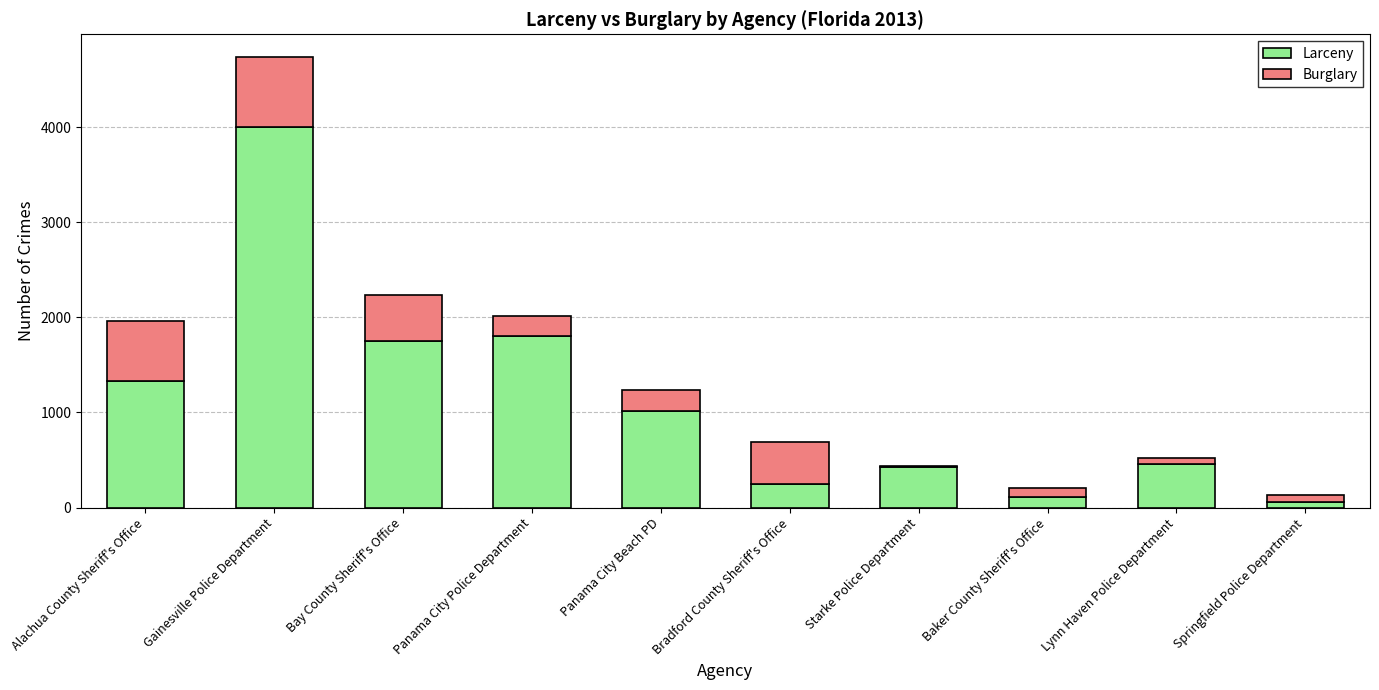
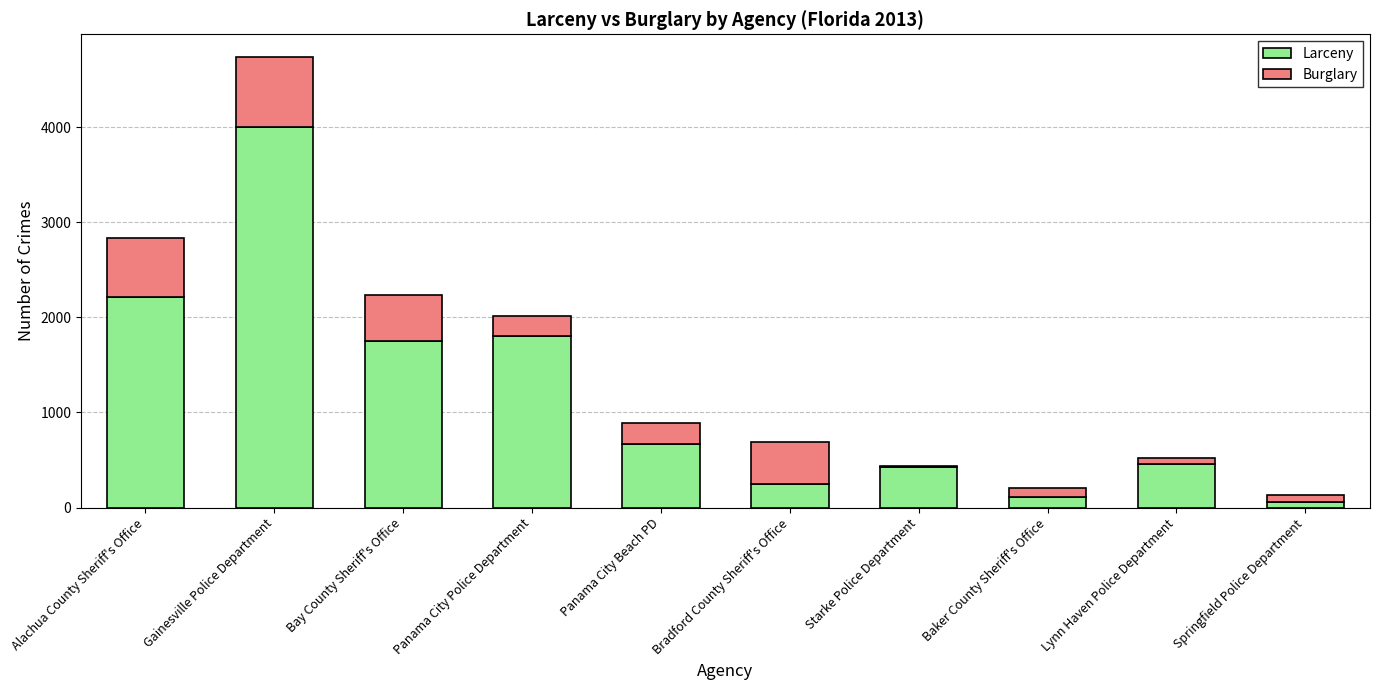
Larceny, Alachua County Sheriff's Office: 1300 -> 2200
Larceny, Panama City Beach PD: 1000 -> 700
